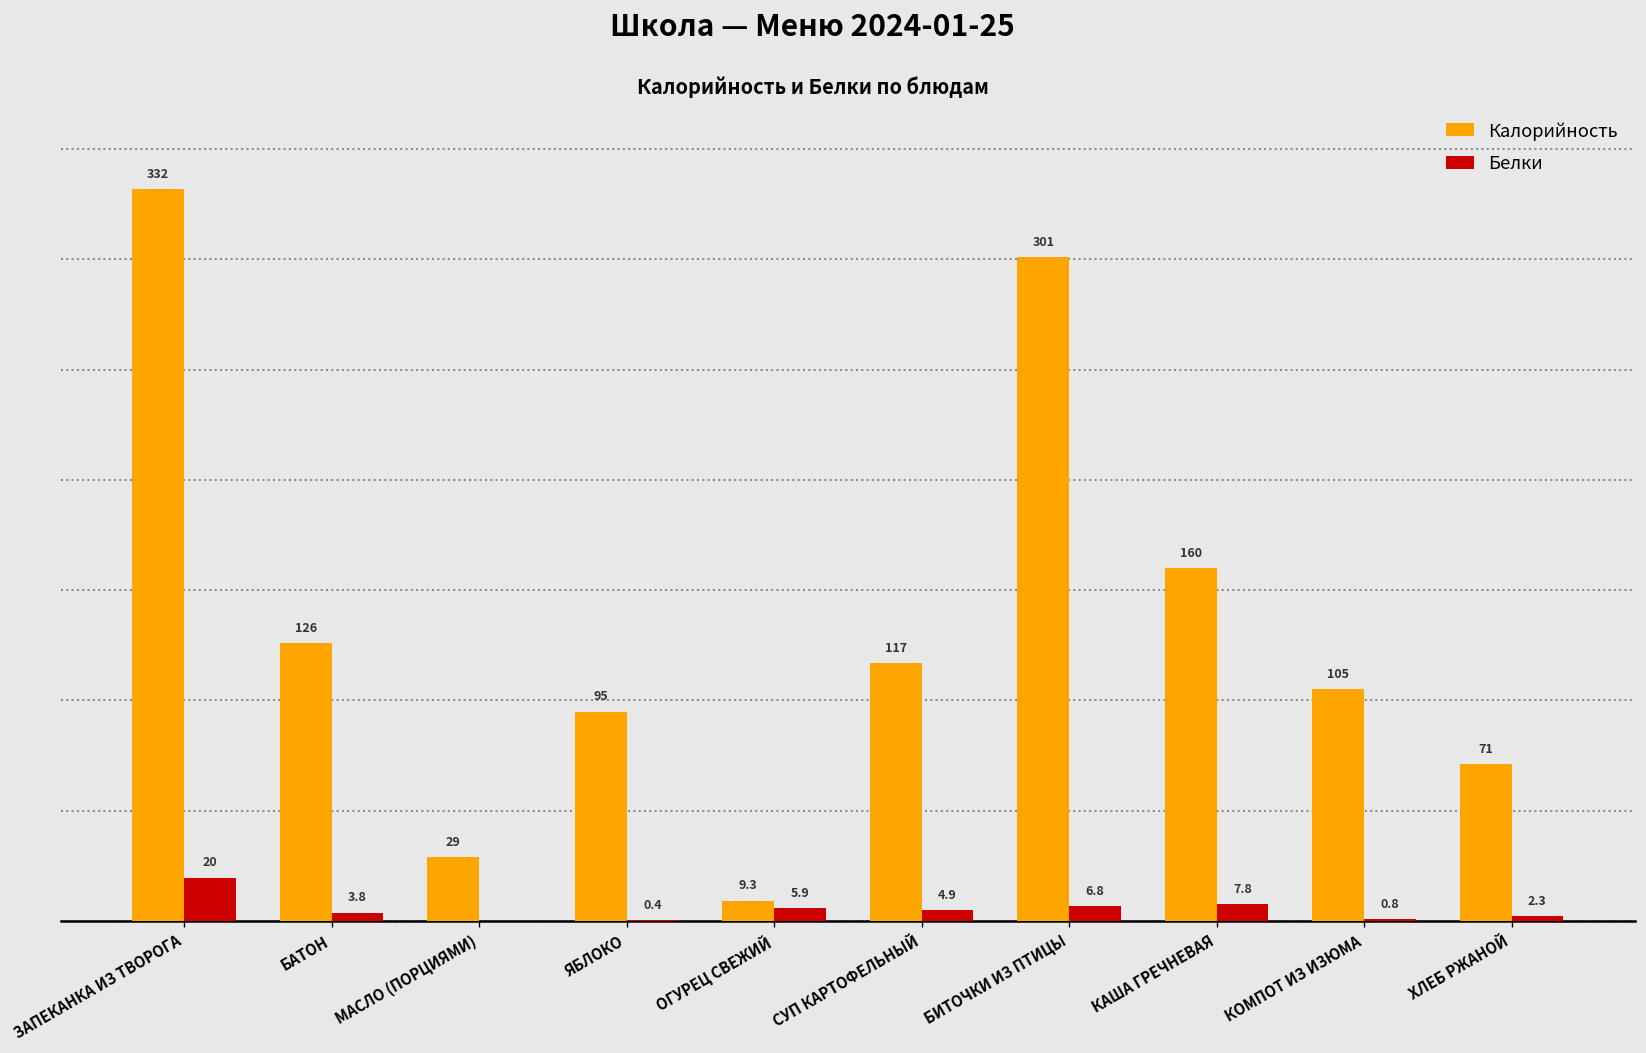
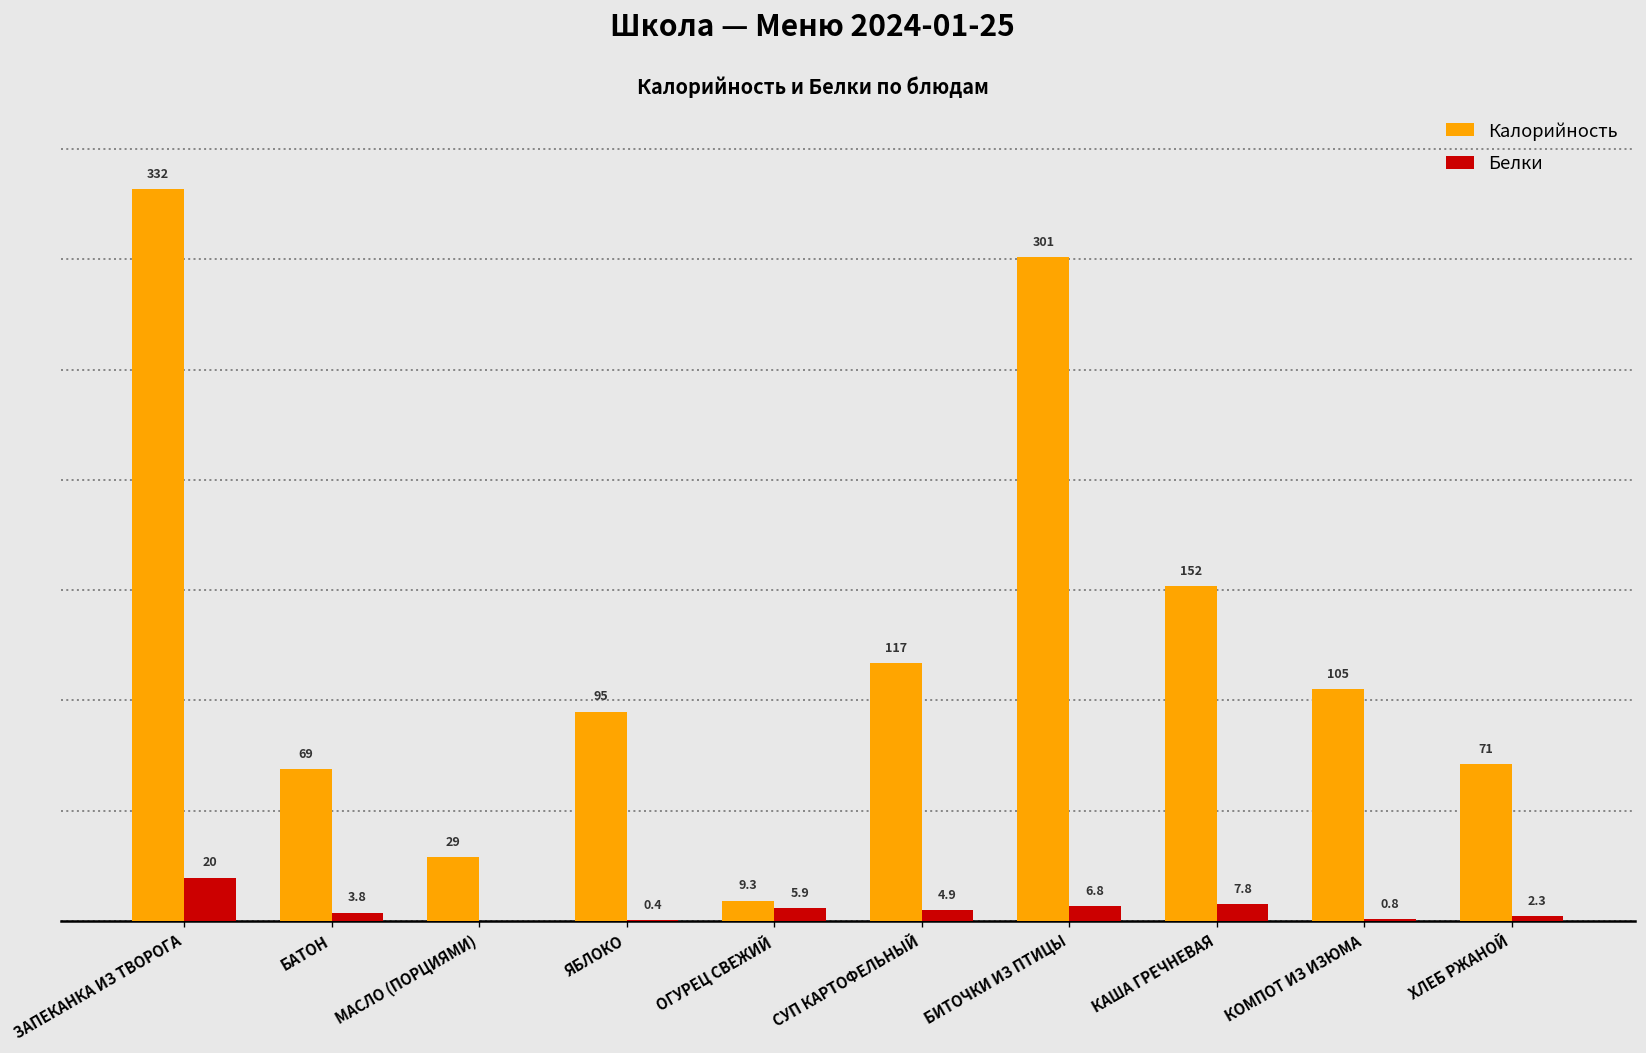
Калорийность, БАТОН: 126 -> 69
Калорийность, КАША ГРЕЧНЕВАЯ: 160 -> 152
